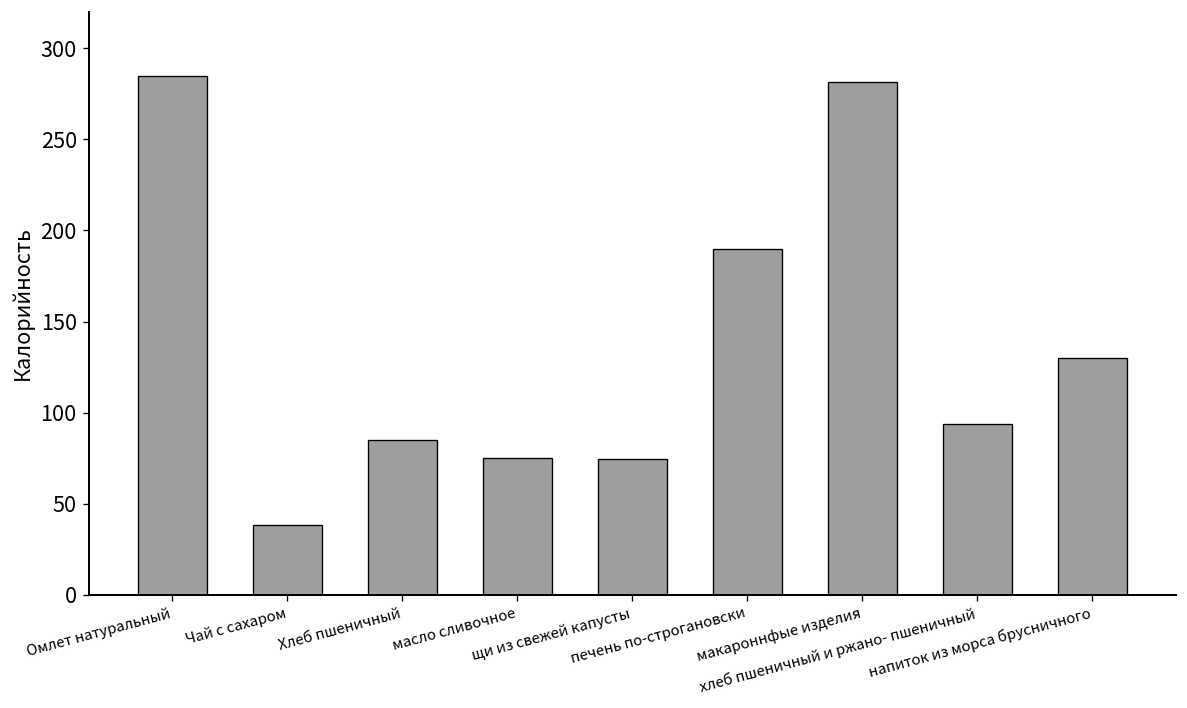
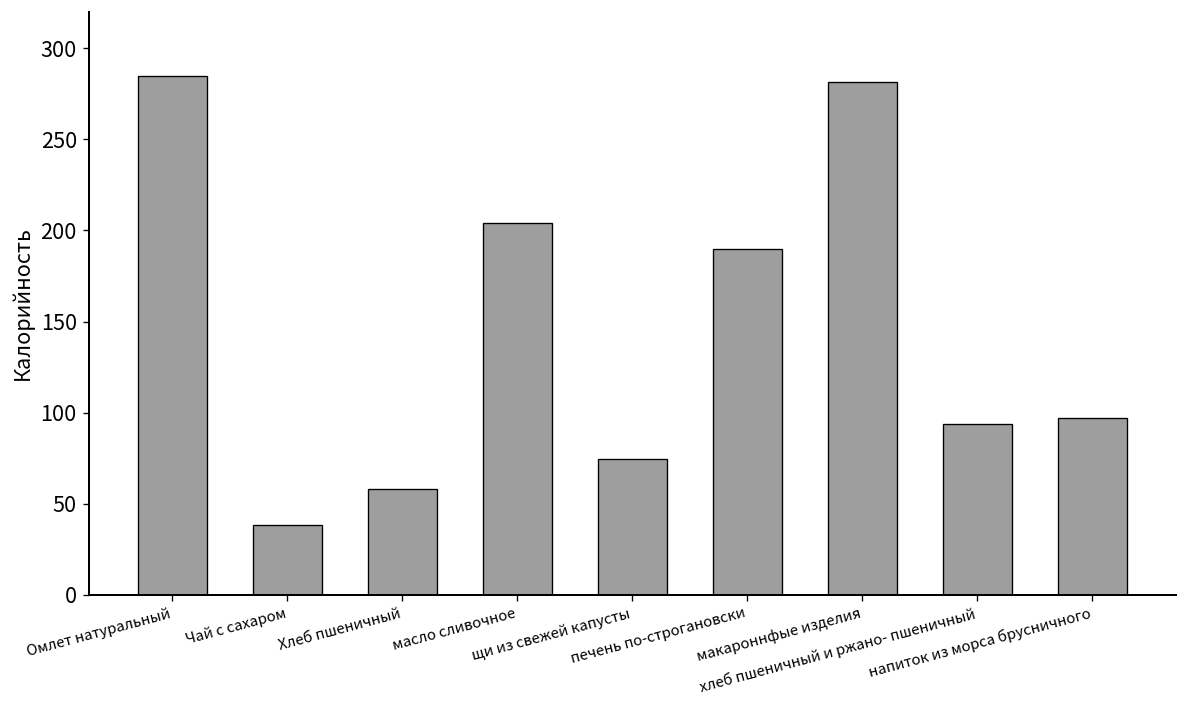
Хлеб пшеничный: 85 -> 58
масло сливочное: 75 -> 204
напиток из морса брусничного: 130 -> 97
